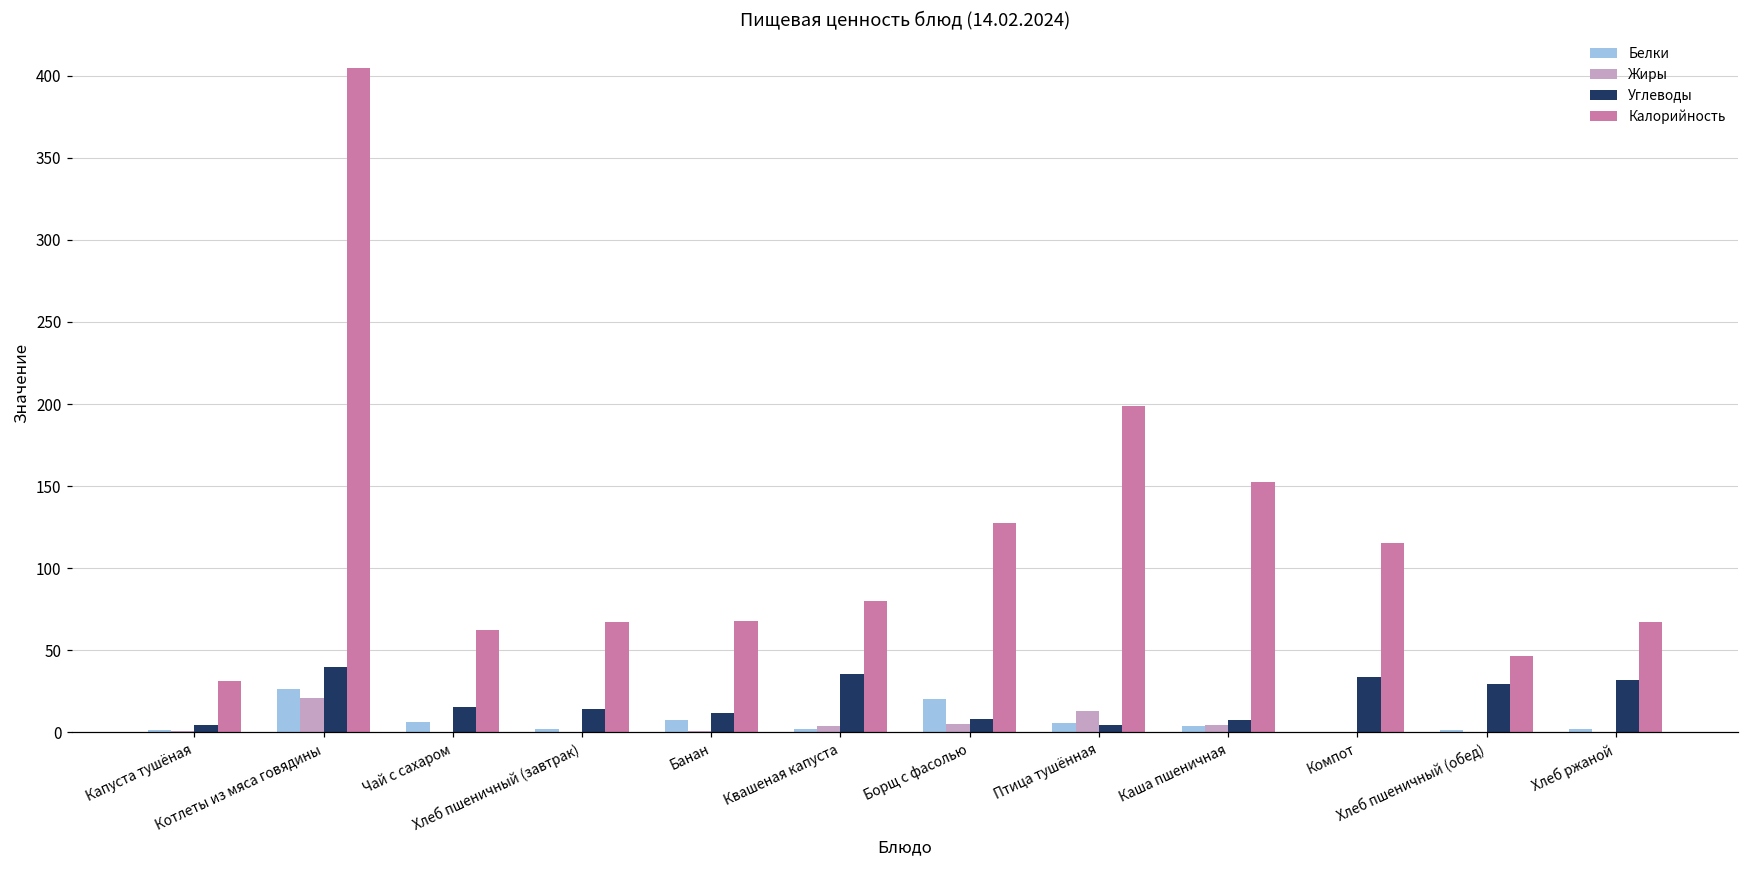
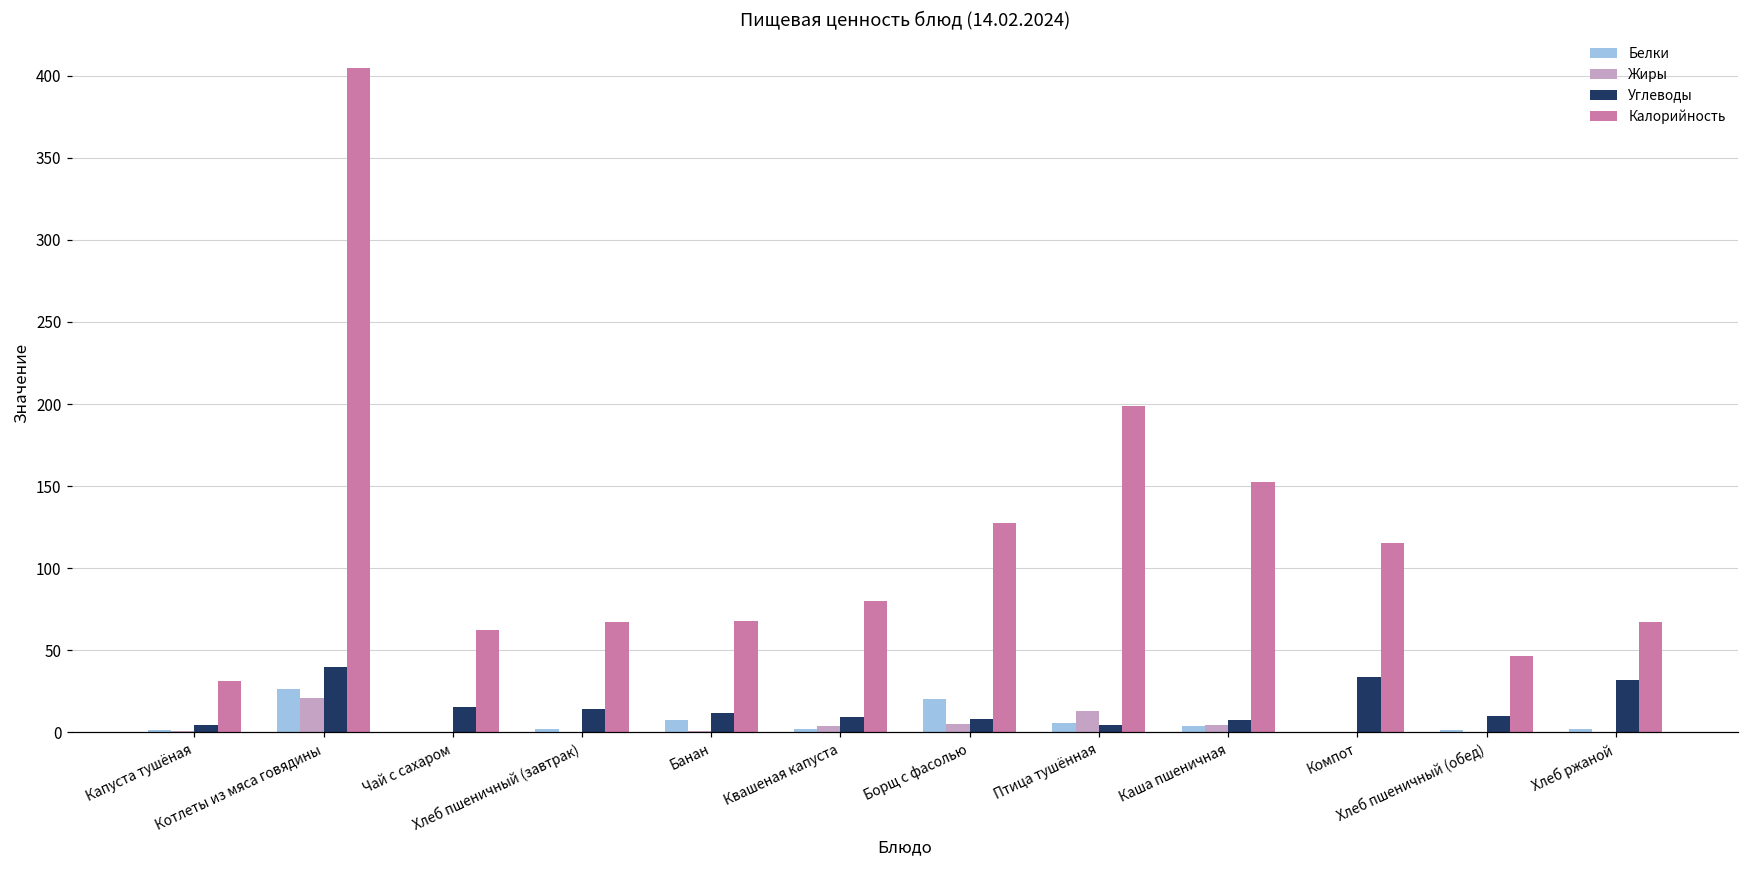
Белки, Чай с сахаром: 6 -> 0
Углеводы, Квашеная капуста: 35 -> 9
Углеводы, Хлеб пшеничный (обед): 29 -> 10
